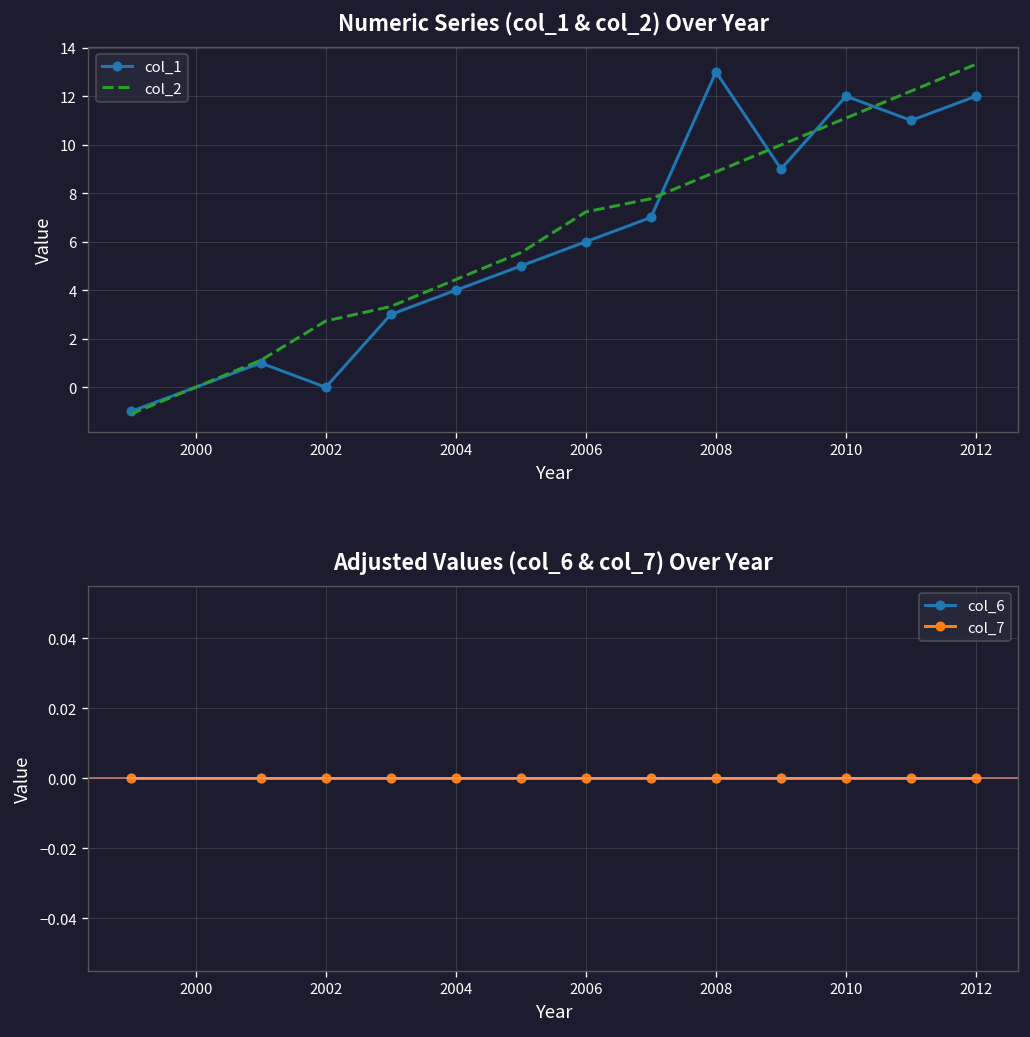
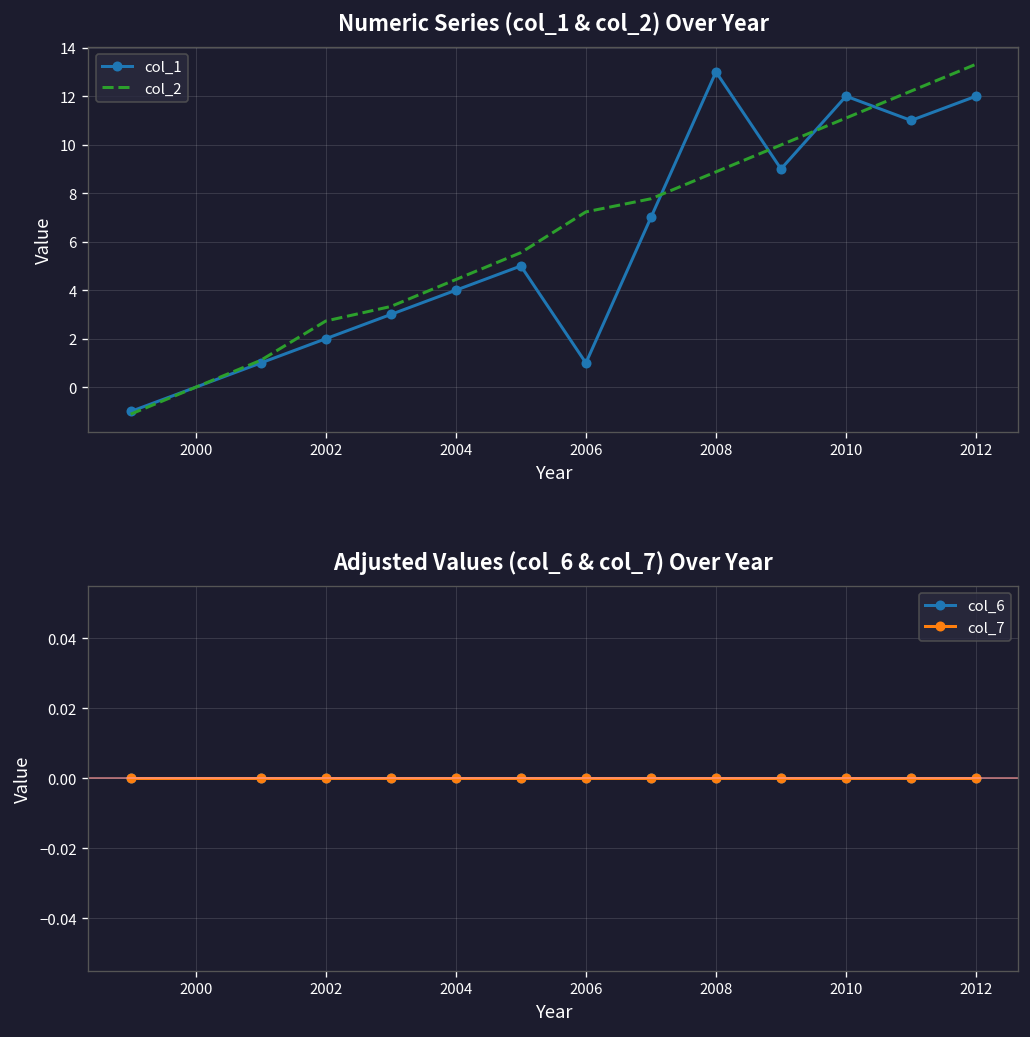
Numeric Series (col_1 & col_2) Over Year, col_1, 2002: 0 -> 2
Numeric Series (col_1 & col_2) Over Year, col_1, 2006: 6 -> 1
